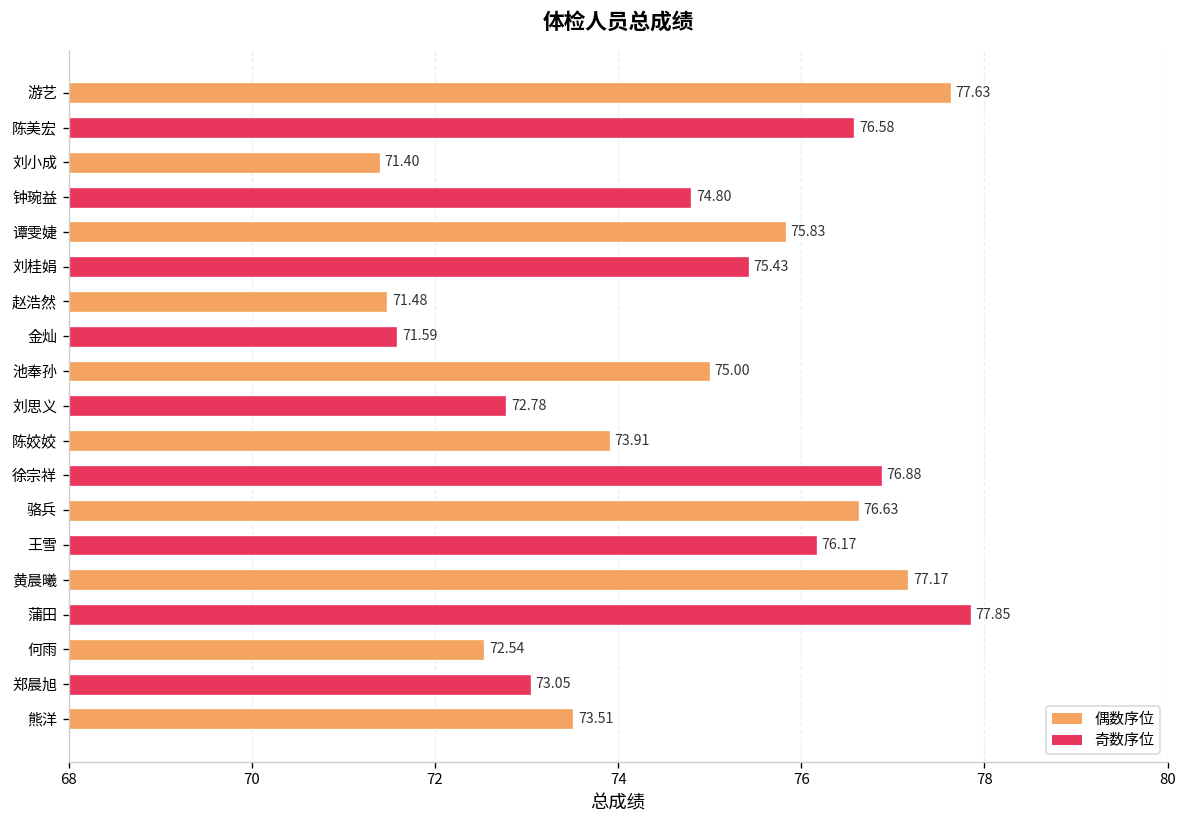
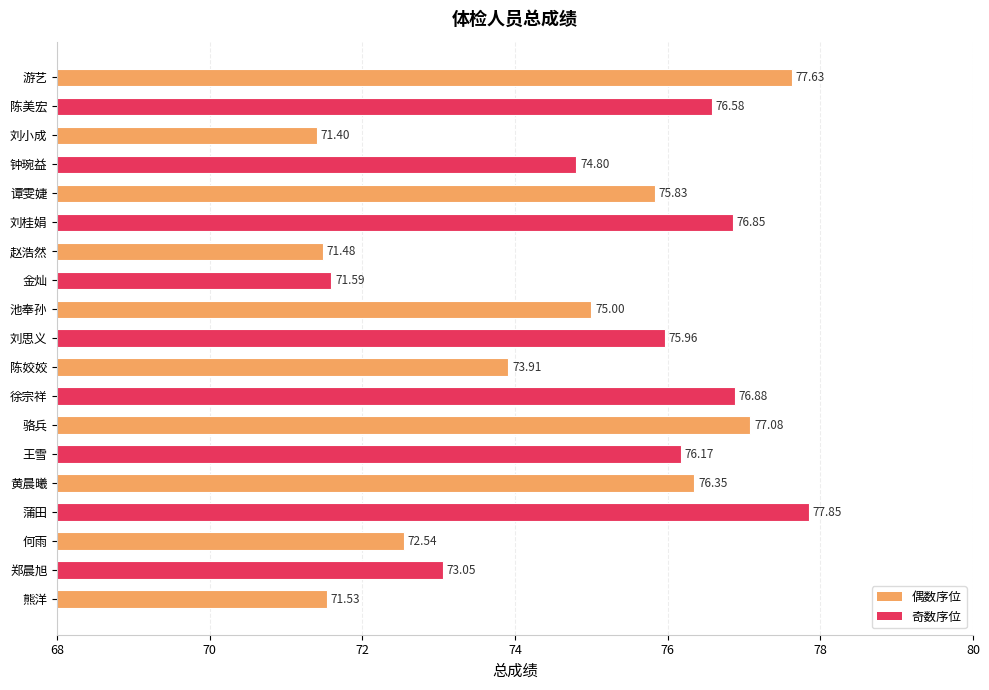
刘桂娟: 75.43 -> 76.85
刘思义: 72.78 -> 75.96
骆兵: 76.63 -> 77.08
黄晨曦: 77.17 -> 76.35
熊洋: 73.51 -> 71.53
